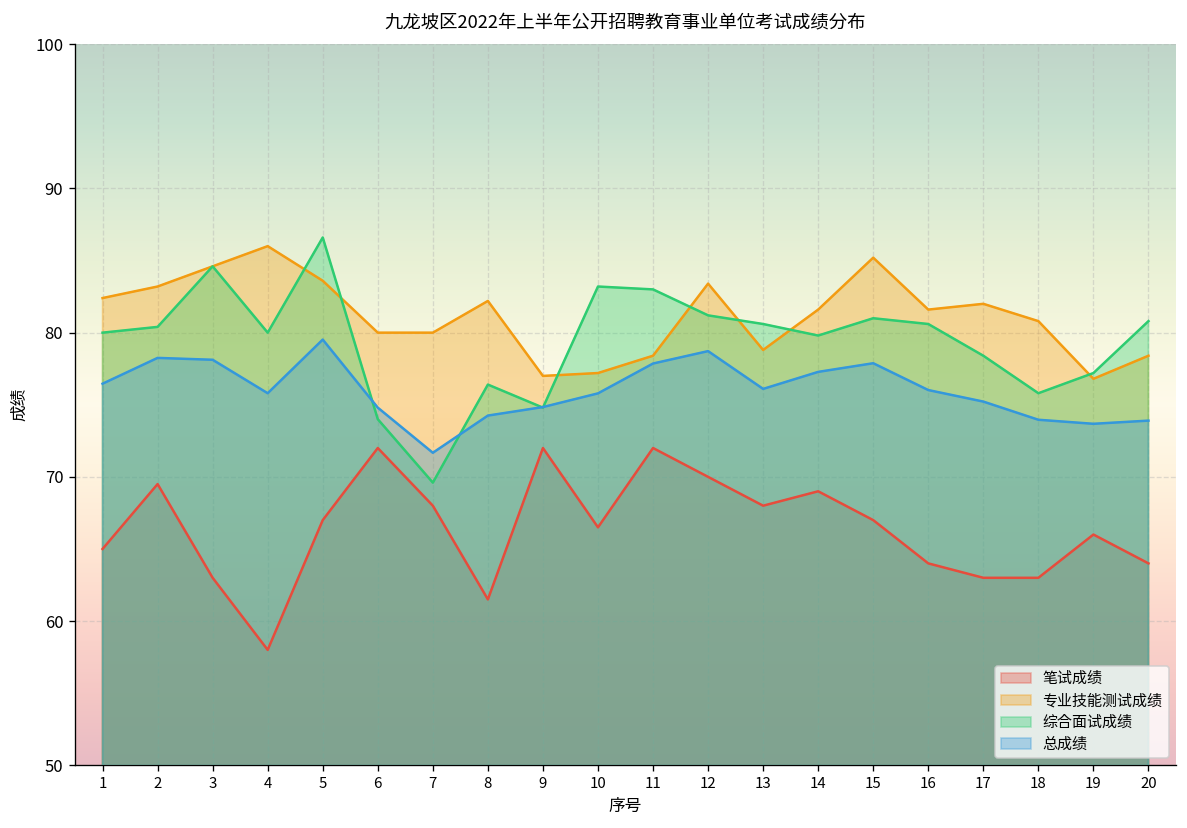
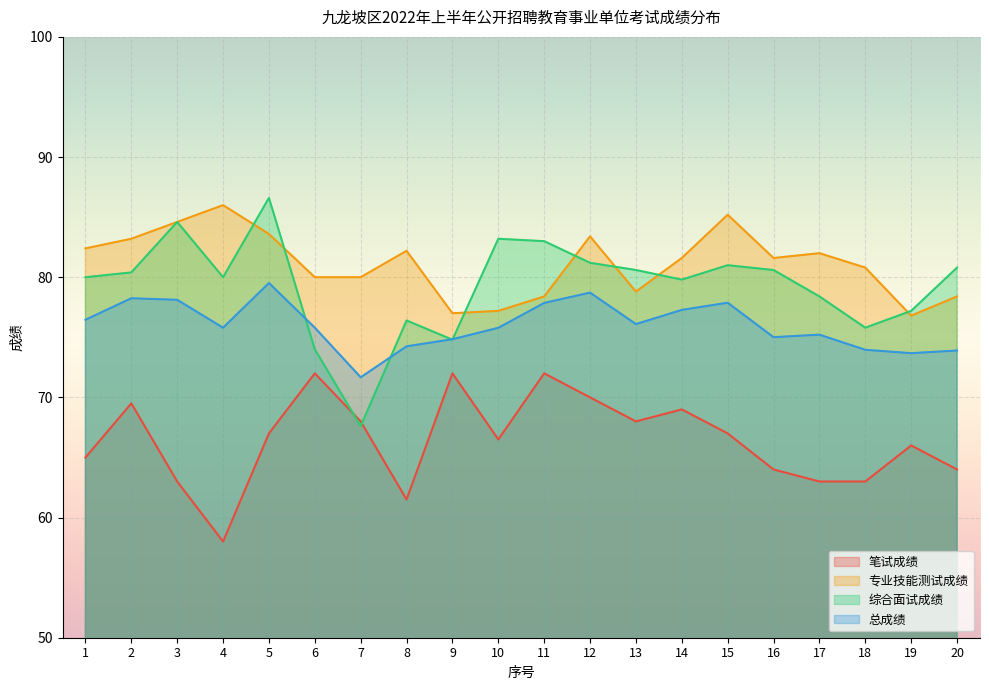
总成绩, 6: 74.8 -> 75.8
综合面试成绩, 7: 69.6 -> 67.6
总成绩, 16: 76.0 -> 75.0
